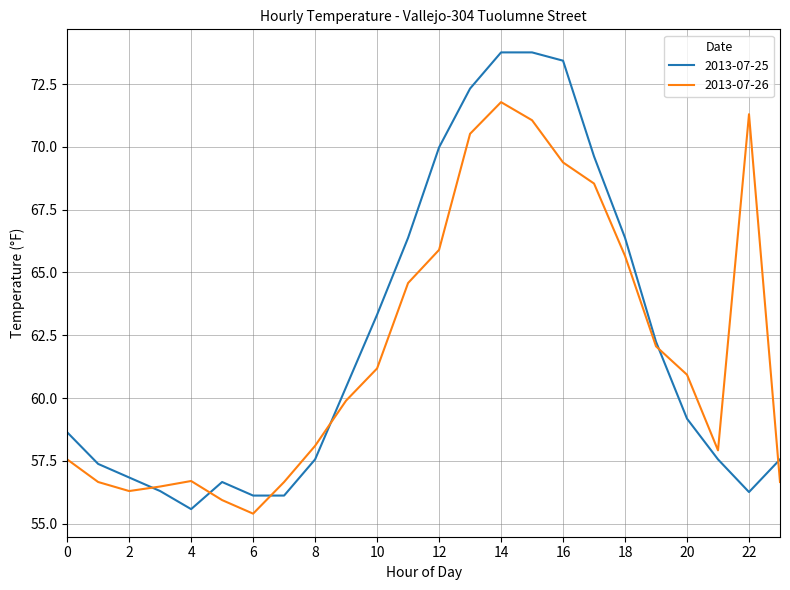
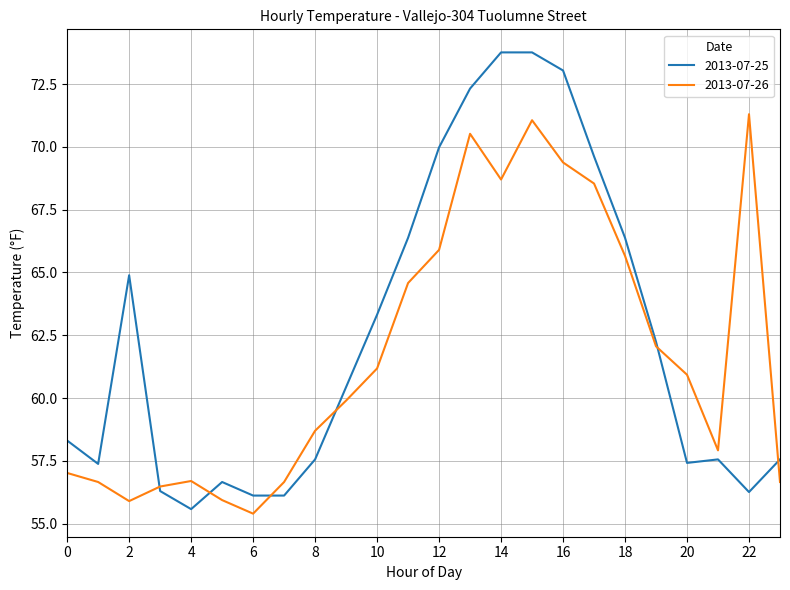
2013-07-25, 0: 58.6 -> 58.3
2013-07-26, 0: 57.6 -> 57.0
2013-07-25, 2: 56.8 -> 64.9
2013-07-26, 2: 56.3 -> 55.9
2013-07-26, 8: 58.1 -> 58.7
2013-07-26, 14: 71.8 -> 68.7
2013-07-25, 16: 73.4 -> 73.0
2013-07-25, 20: 59.2 -> 57.4
